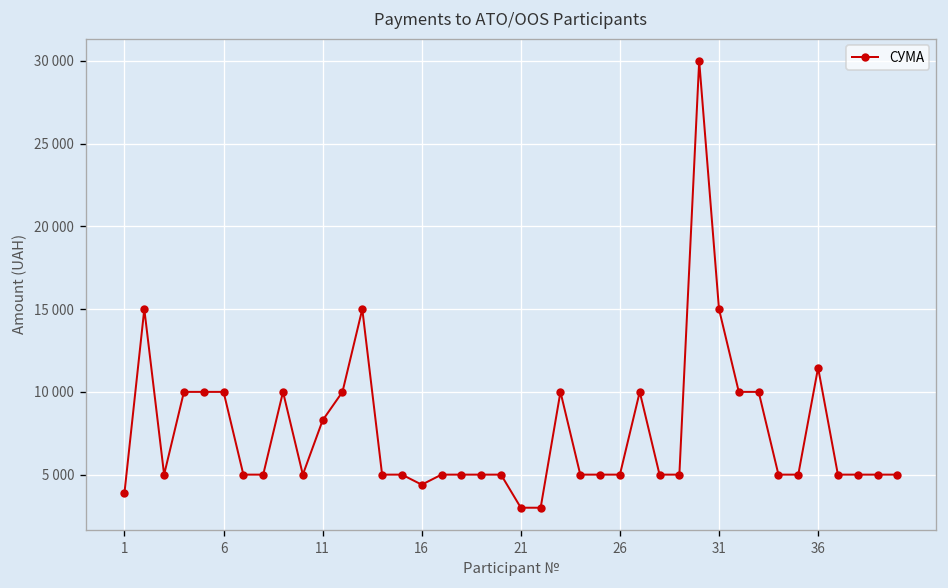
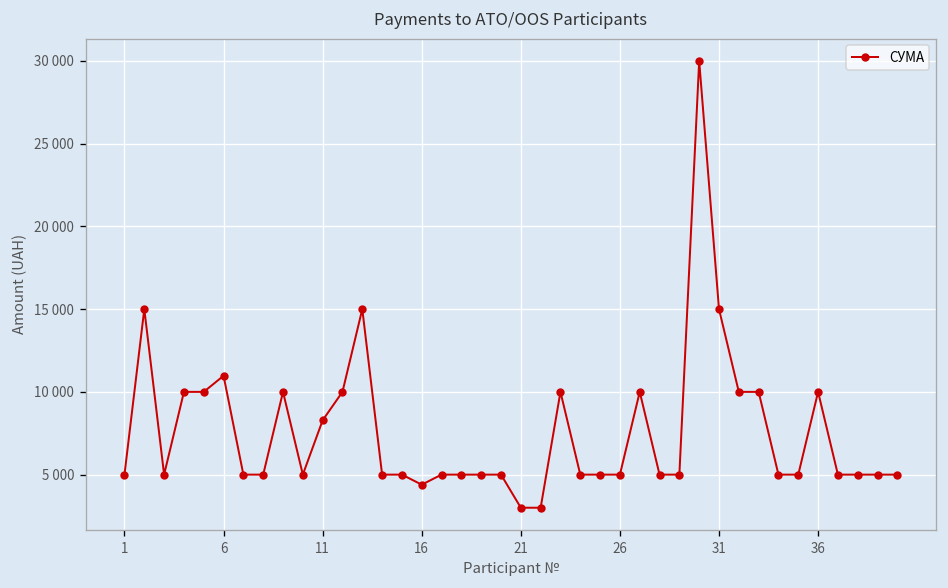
1: 3900 -> 5000
6: 10000 -> 11000
36: 11500 -> 10000
